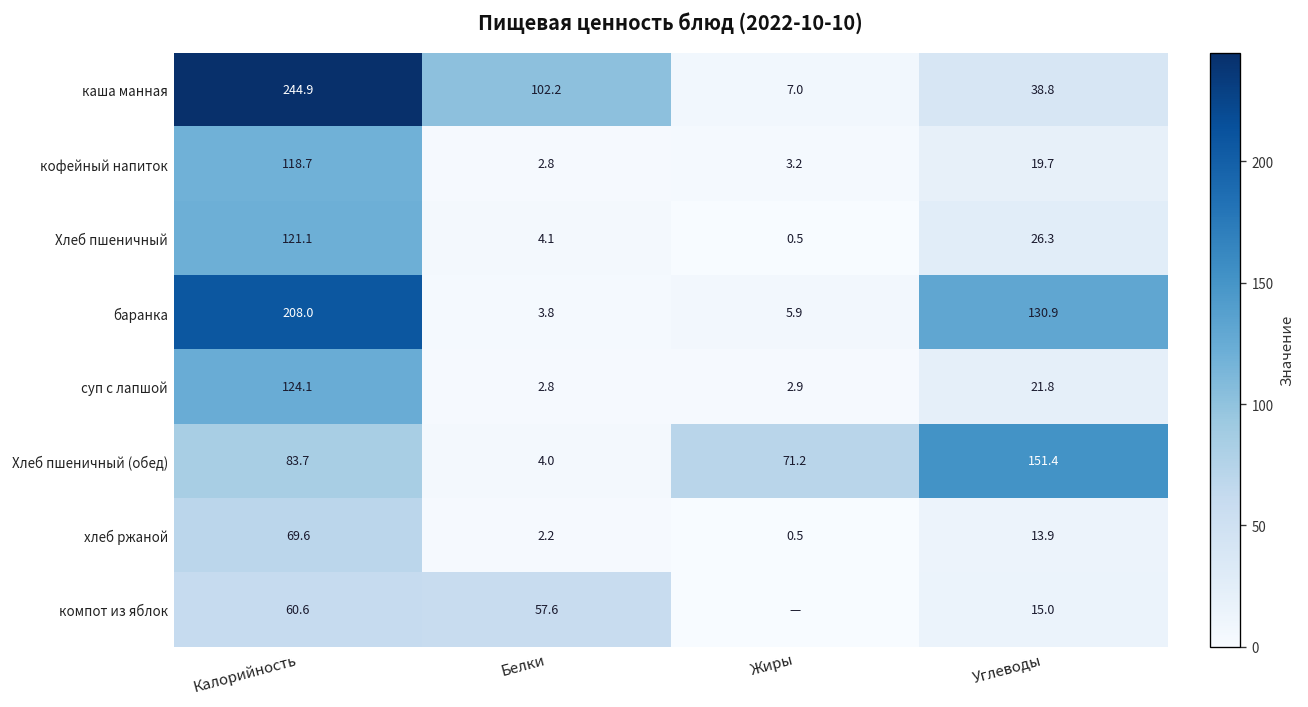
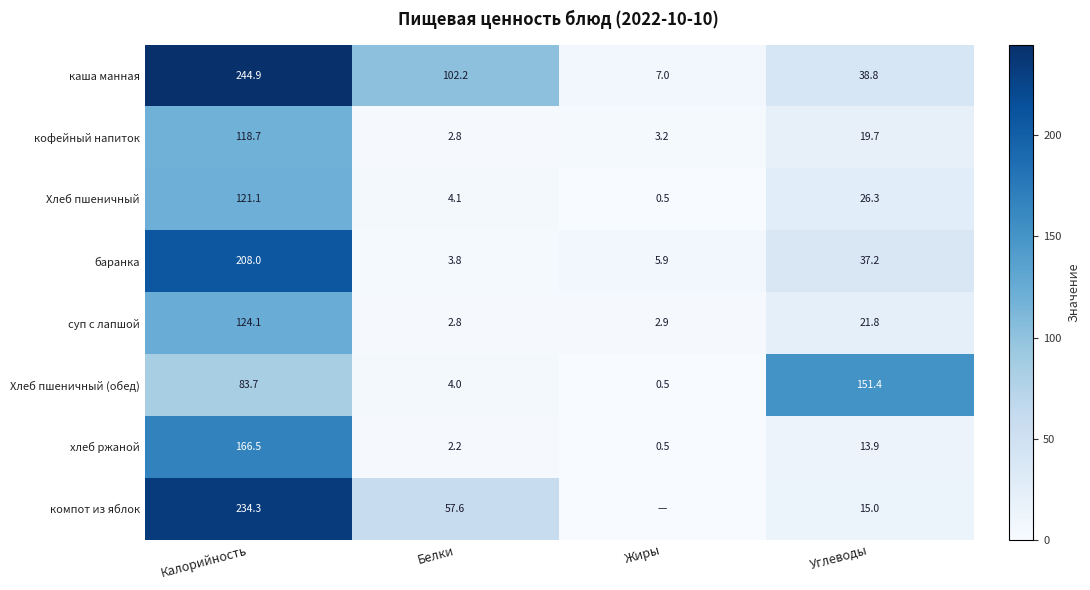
баранка, Углеводы: 130.9 -> 37.2
Хлеб пшеничный (обед), Жиры: 71.2 -> 0.5
хлеб ржаной, Калорийность: 69.6 -> 166.5
компот из яблок, Калорийность: 60.6 -> 234.3
